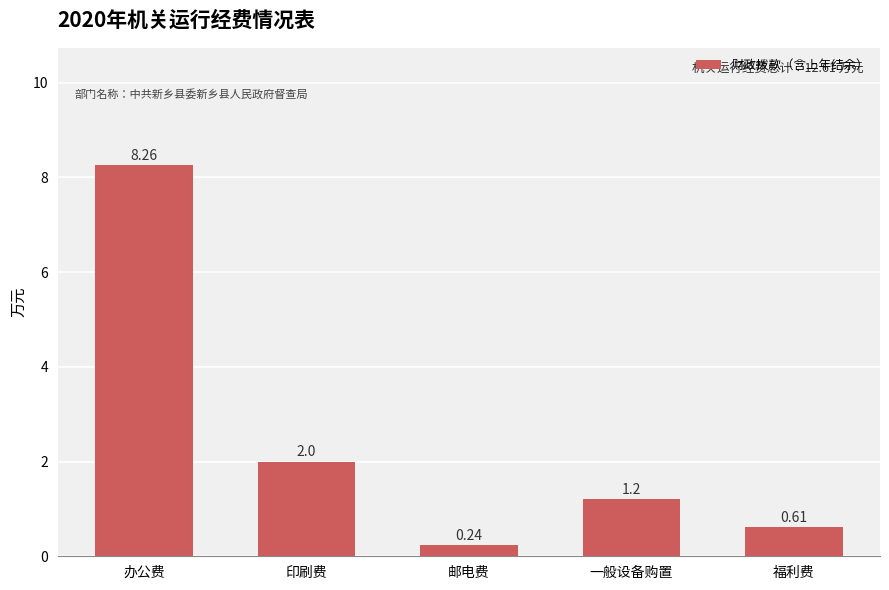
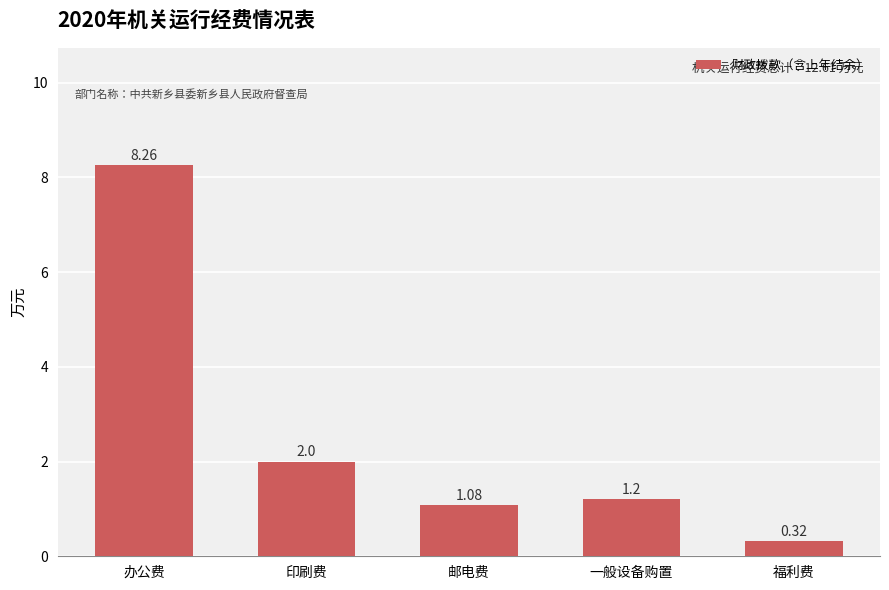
邮电费: 0.24 -> 1.08
福利费: 0.61 -> 0.32
